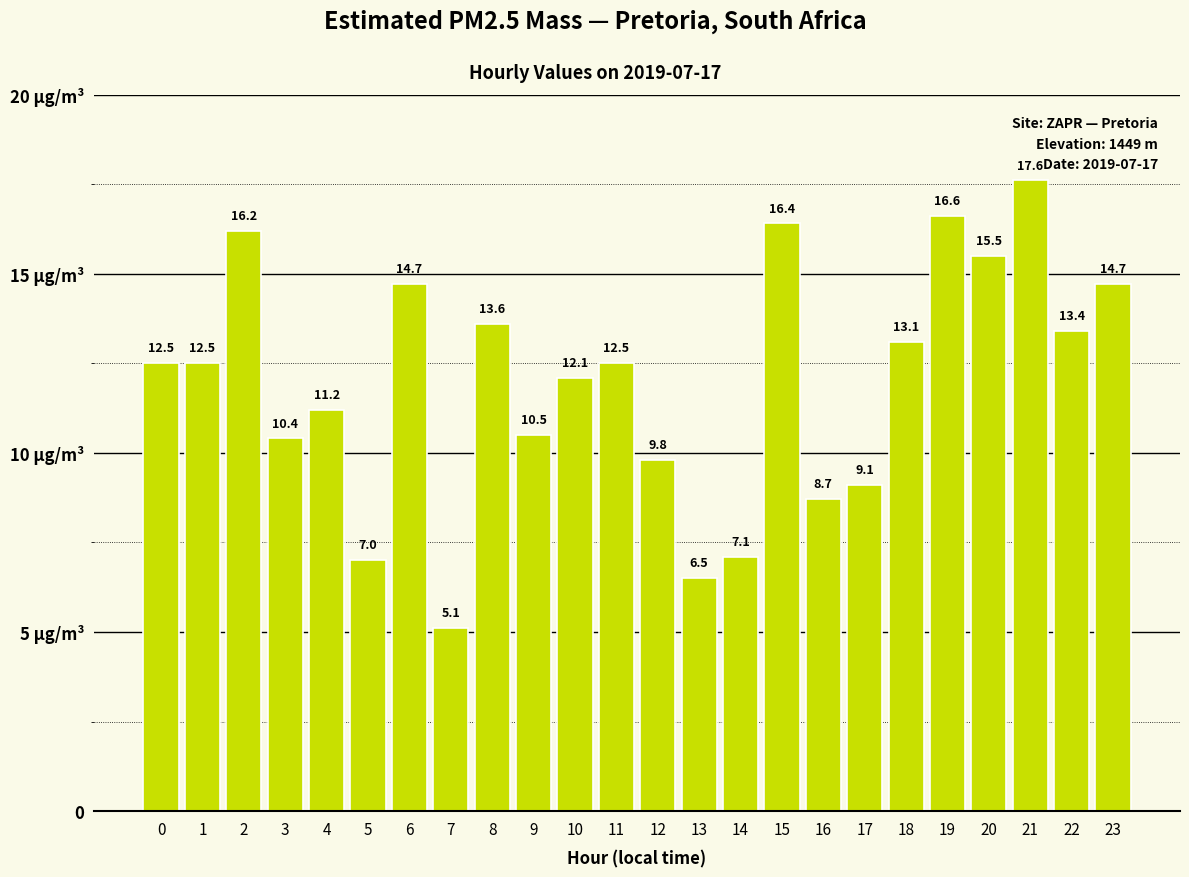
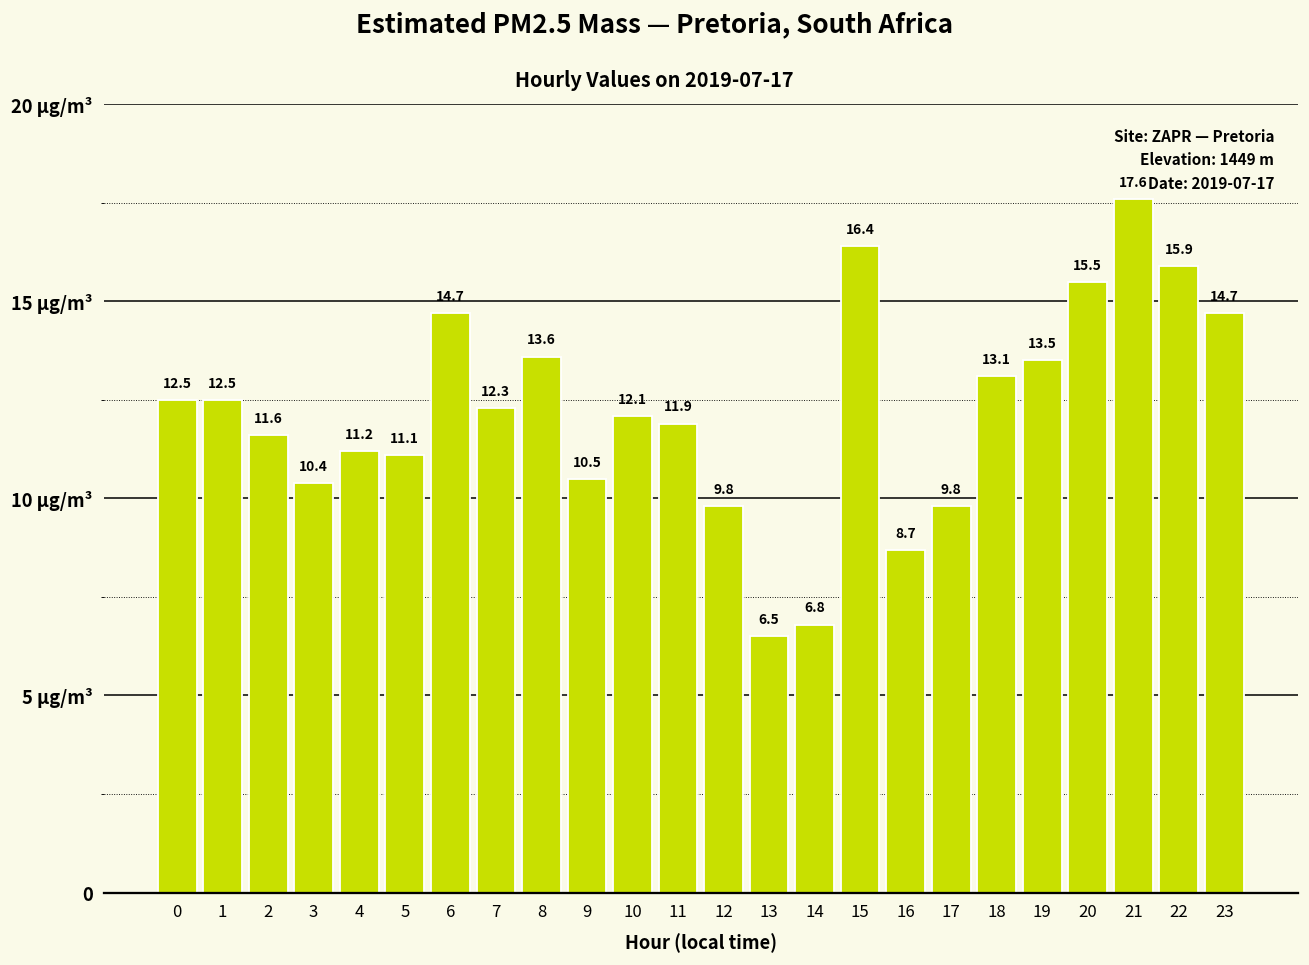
2: 16.2 -> 11.6
5: 7.0 -> 11.1
7: 5.1 -> 12.3
11: 12.5 -> 11.9
14: 7.1 -> 6.8
17: 9.1 -> 9.8
19: 16.6 -> 13.5
22: 13.4 -> 15.9
